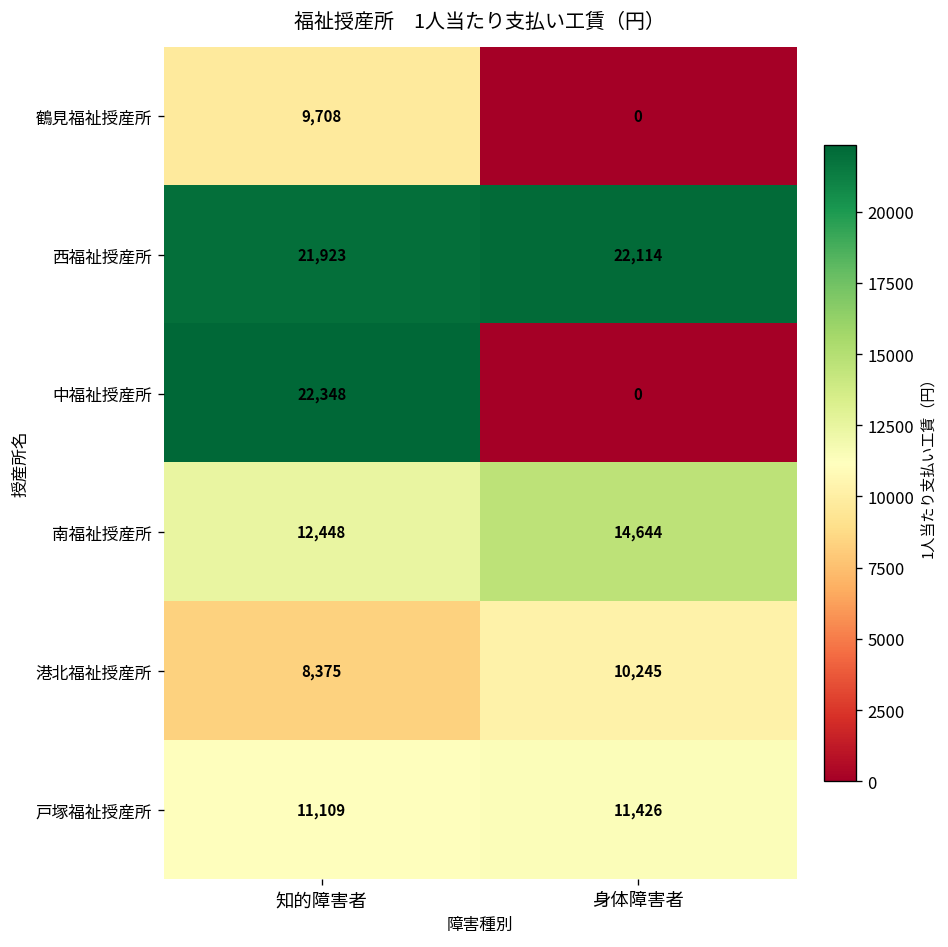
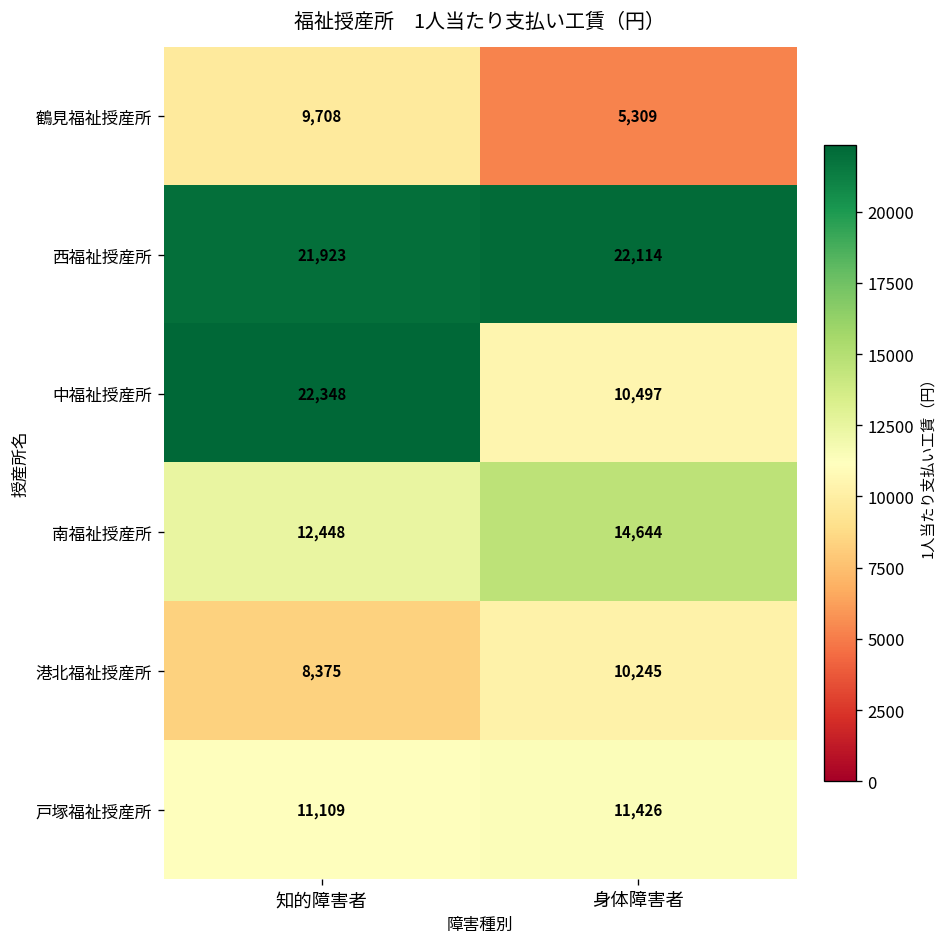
鶴見福祉授産所, 身体障害者: 0 -> 5,309
中福祉授産所, 身体障害者: 0 -> 10,497
